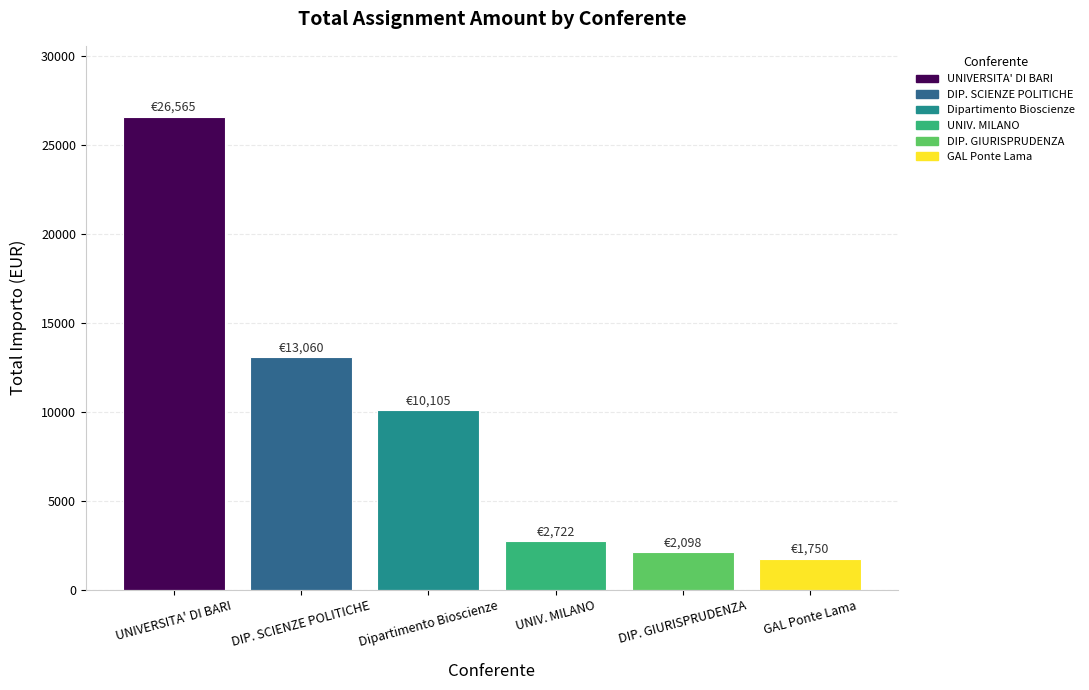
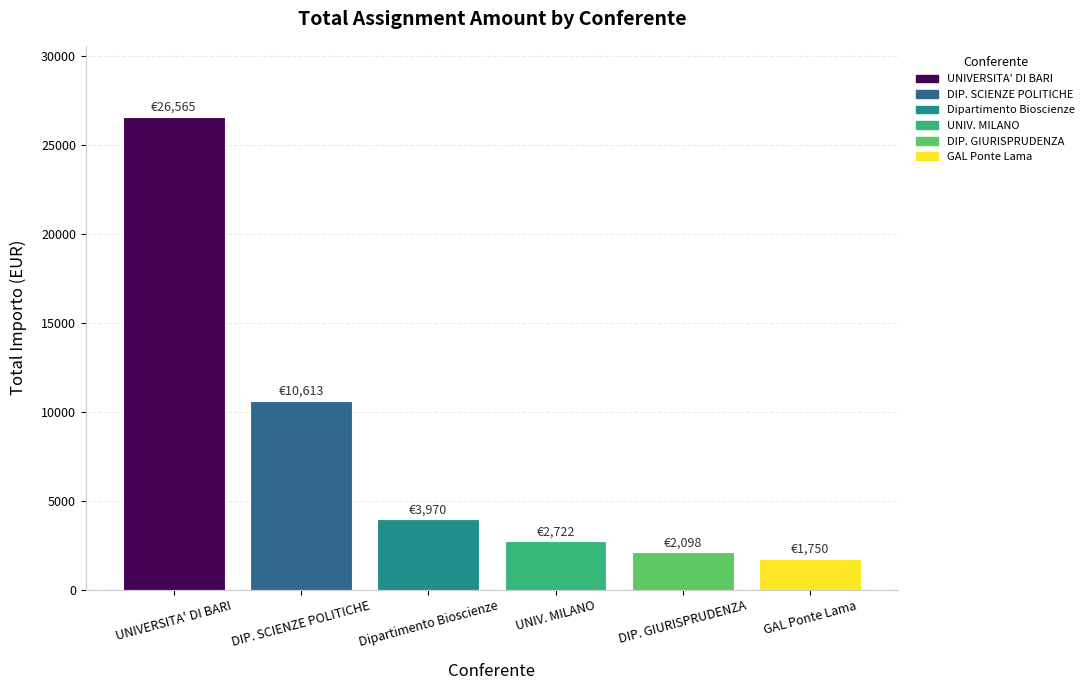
DIP. SCIENZE POLITICHE: €13,060 -> €10,613
Dipartimento Bioscienze: €10,105 -> €3,970
